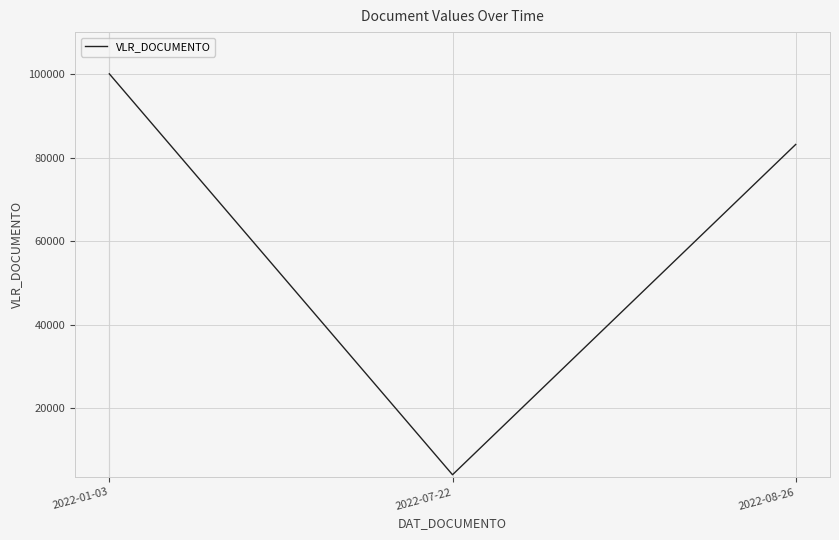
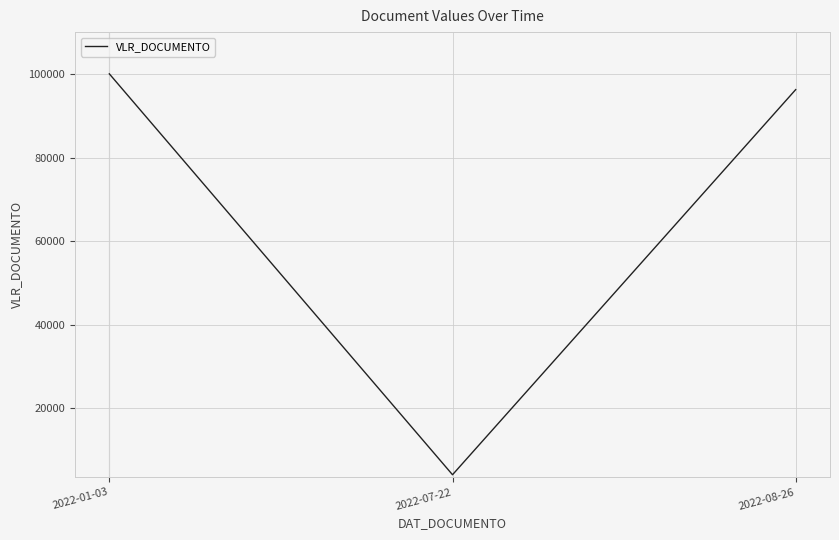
2022-08-26: 83000 -> 96000
